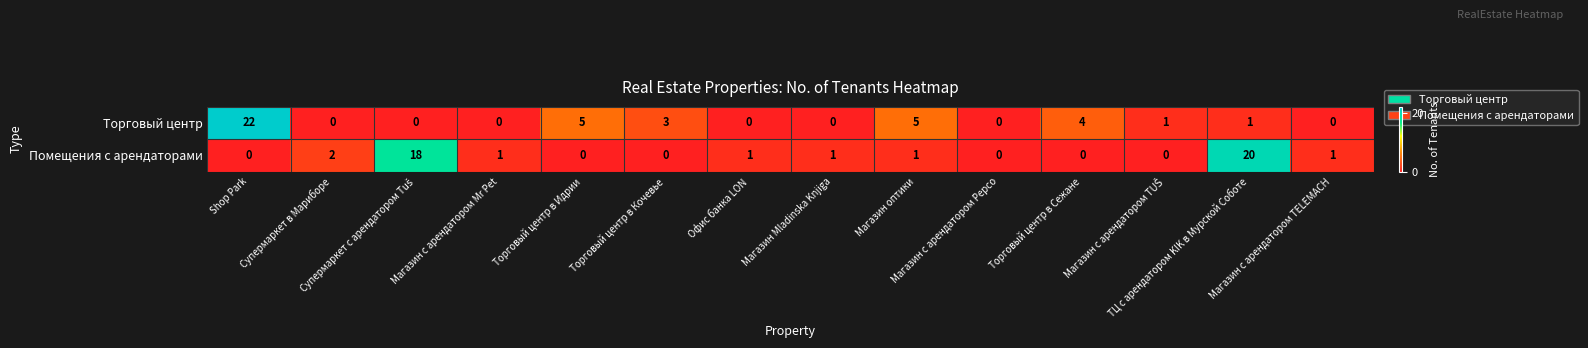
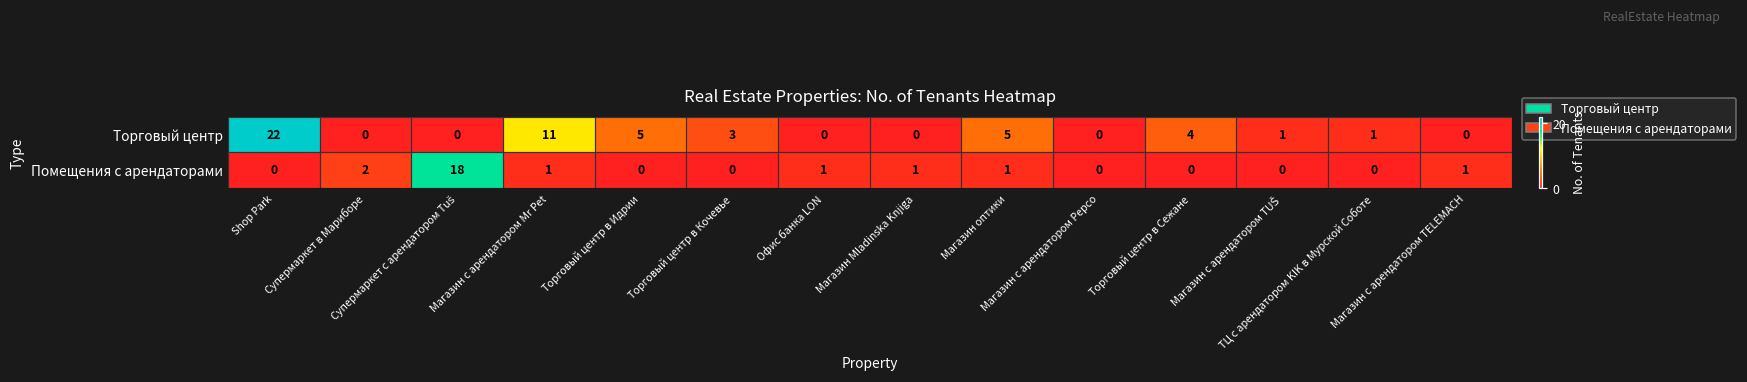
Торговый центр, Магазин с арендатором Mr Pet: 0 -> 11
Помещения с арендаторами, ТЦ с арендатором KIK в Мурской Соботе: 20 -> 0
